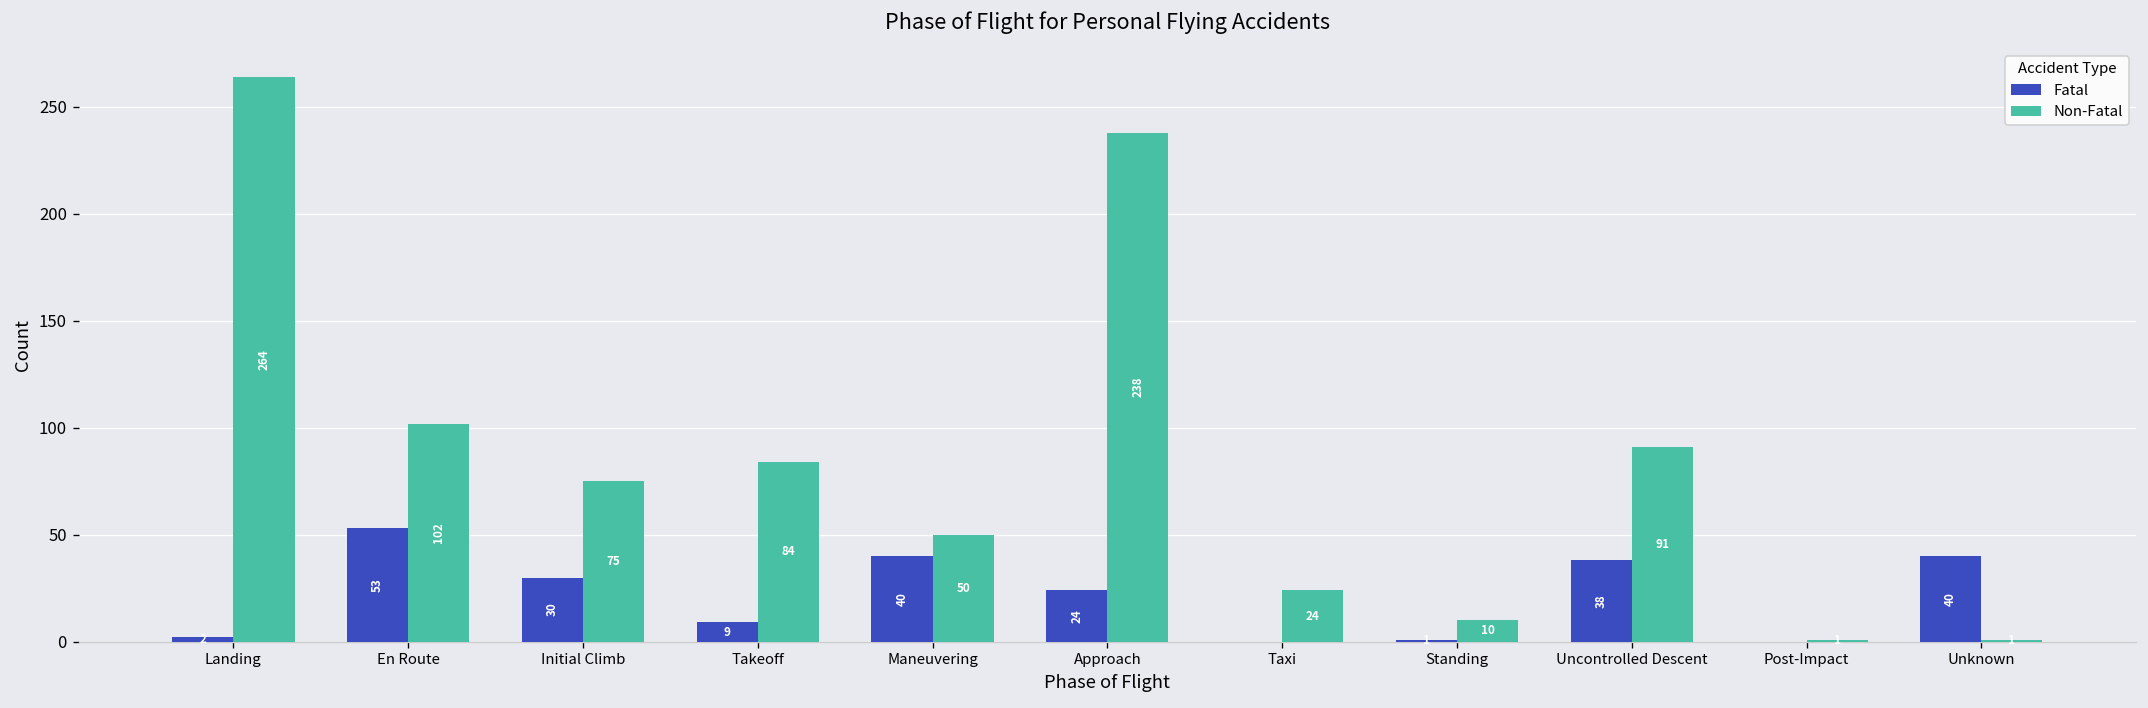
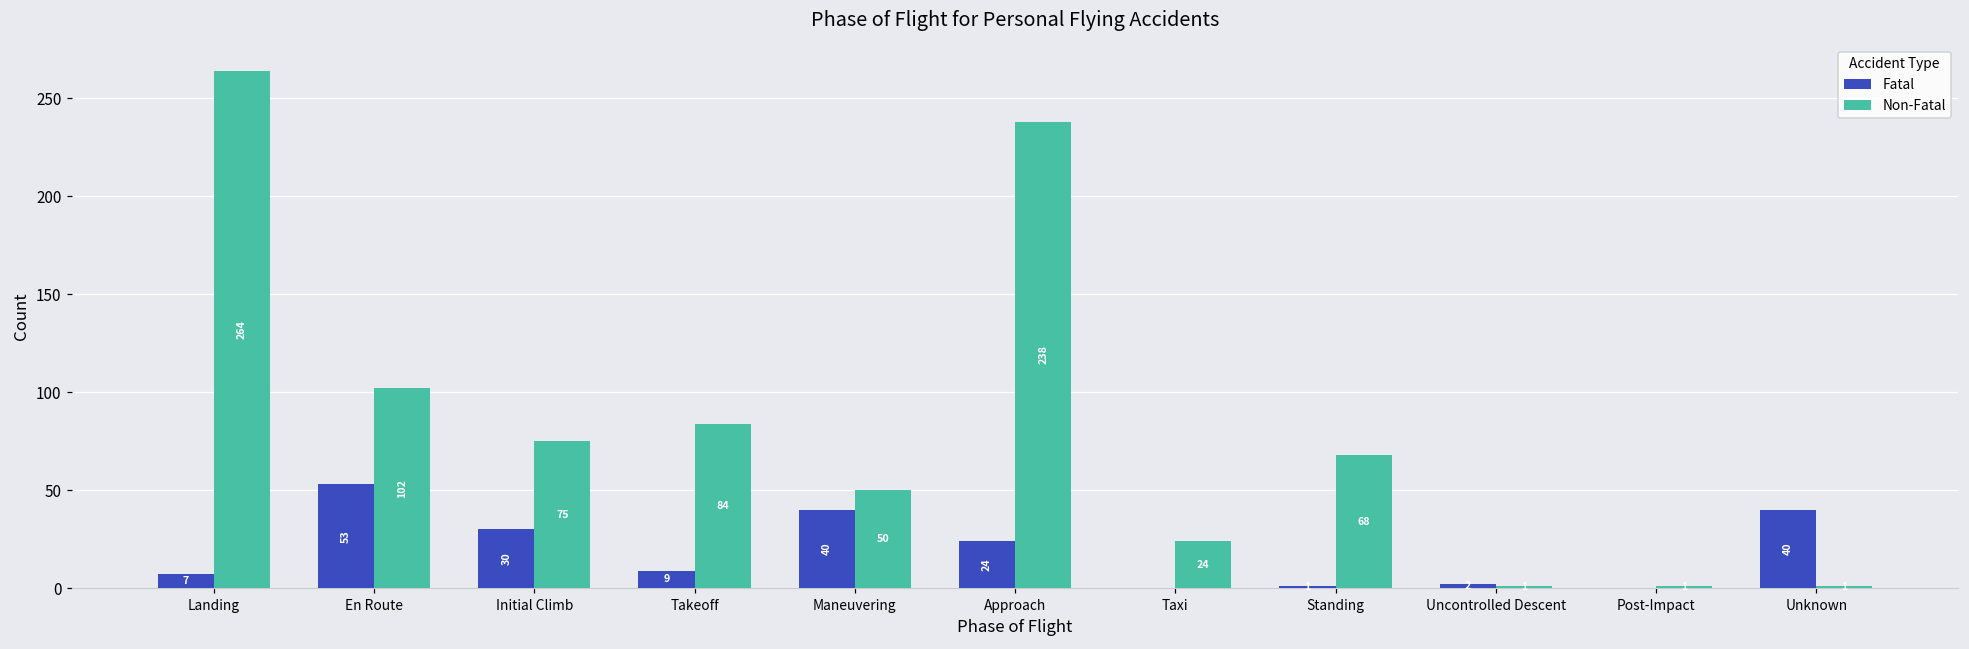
Fatal, Landing: 2 -> 7
Non-Fatal, Standing: 10 -> 68
Fatal, Uncontrolled Descent: 38 -> 2
Non-Fatal, Uncontrolled Descent: 91 -> 1
